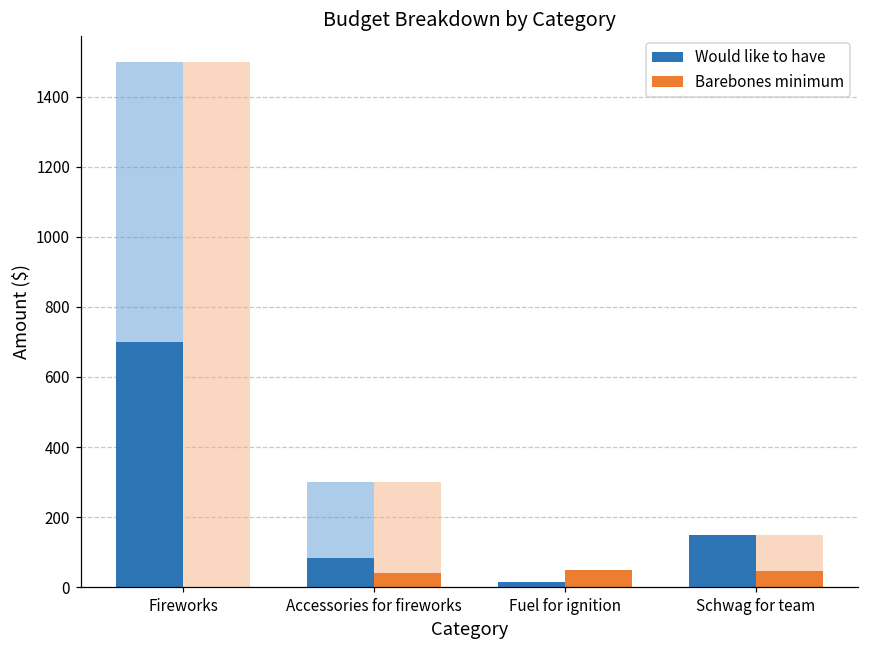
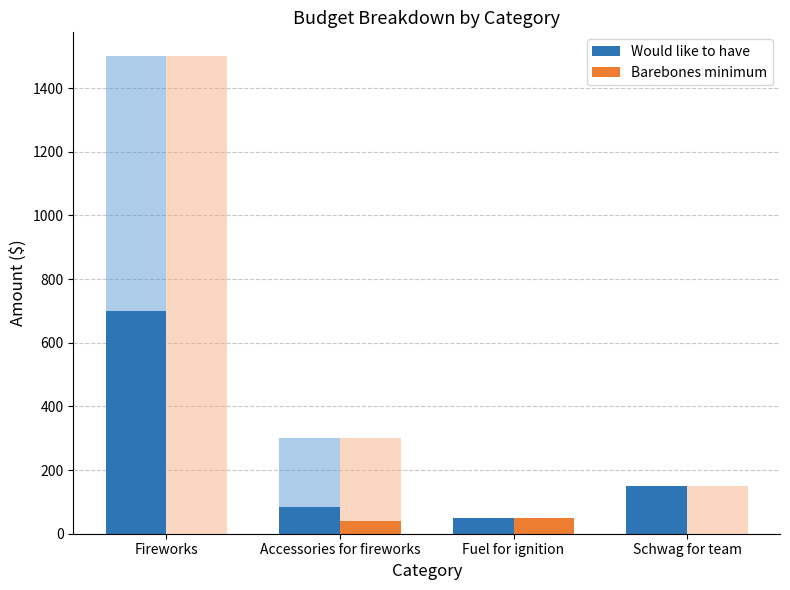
Would like to have, Fuel for ignition: 10 -> 50
Barebones minimum, Schwag for team: 50 -> 0
